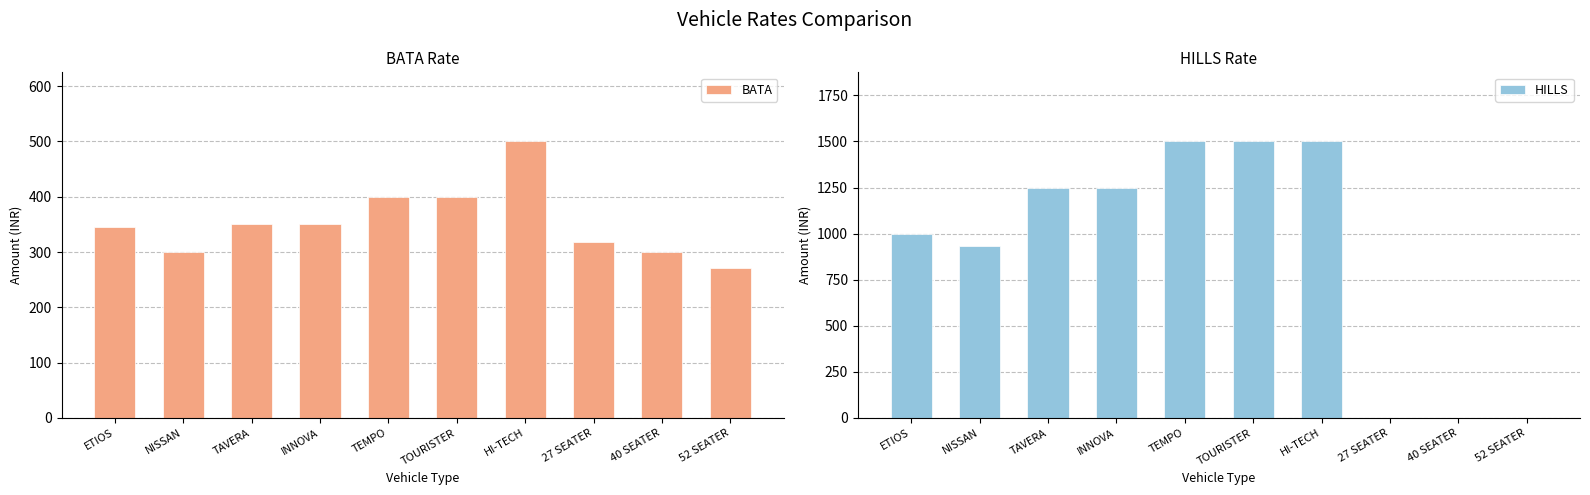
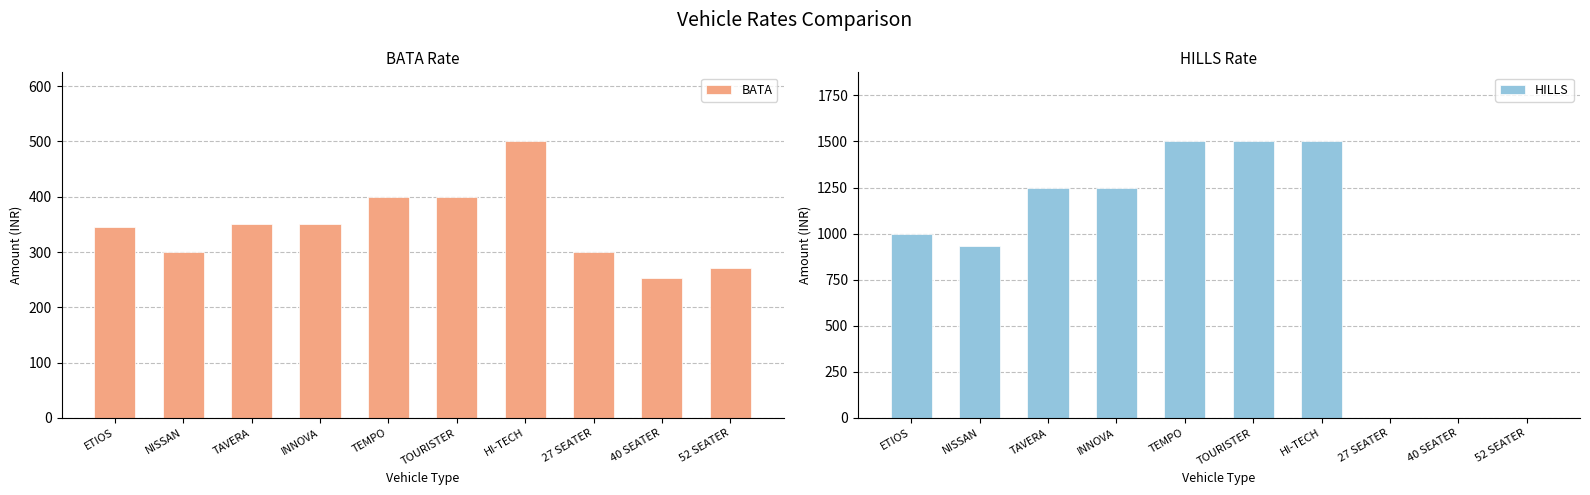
BATA Rate, 27 SEATER: 320 -> 300
BATA Rate, 40 SEATER: 300 -> 250
